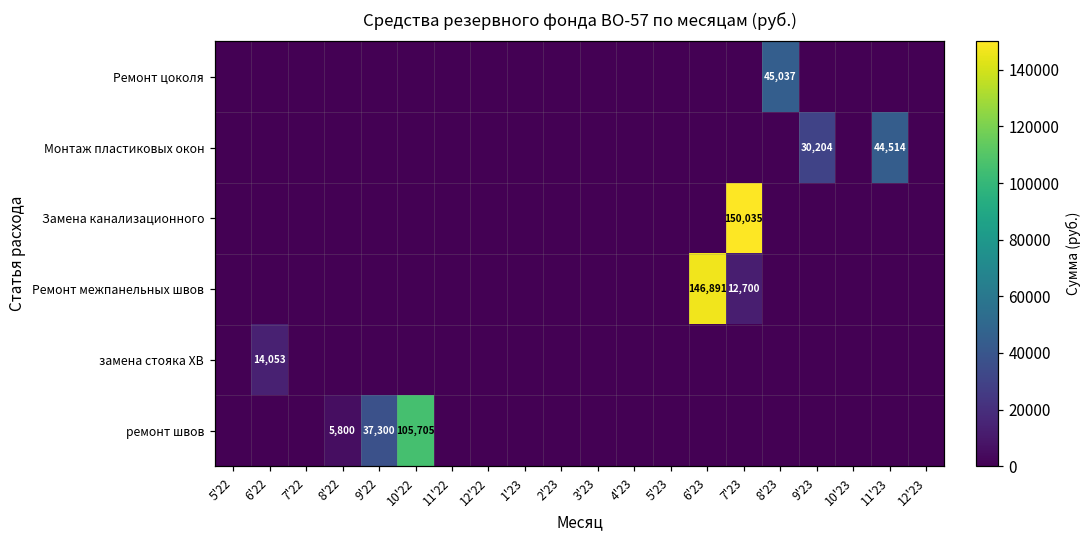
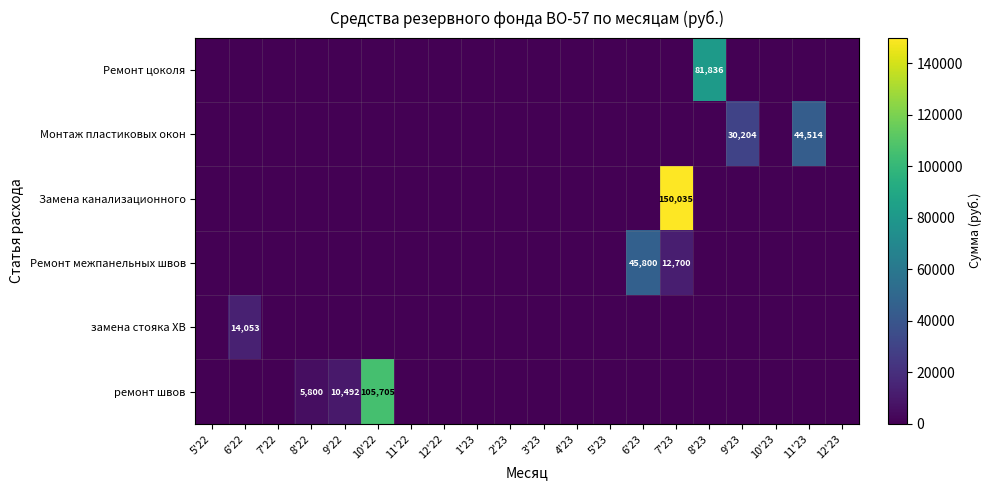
Ремонт цоколя, 8'23: 45,037 -> 81,836
Ремонт межпанельных швов, 6'23: 146,891 -> 45,800
ремонт швов, 9'22: 37,300 -> 10,492
